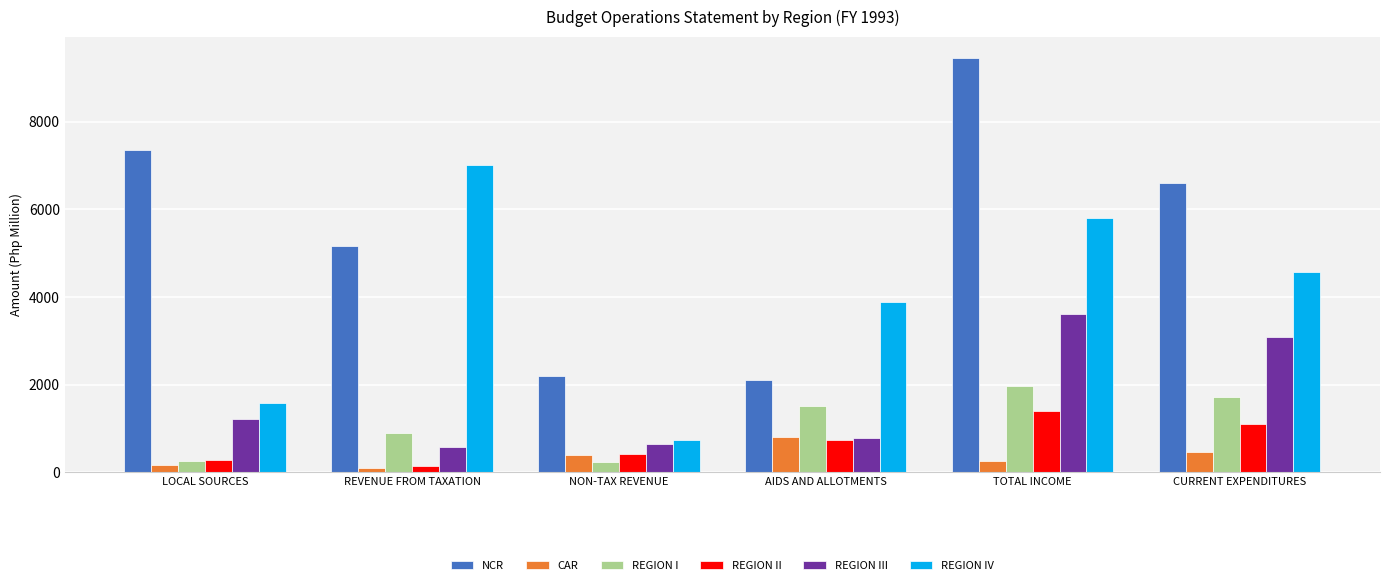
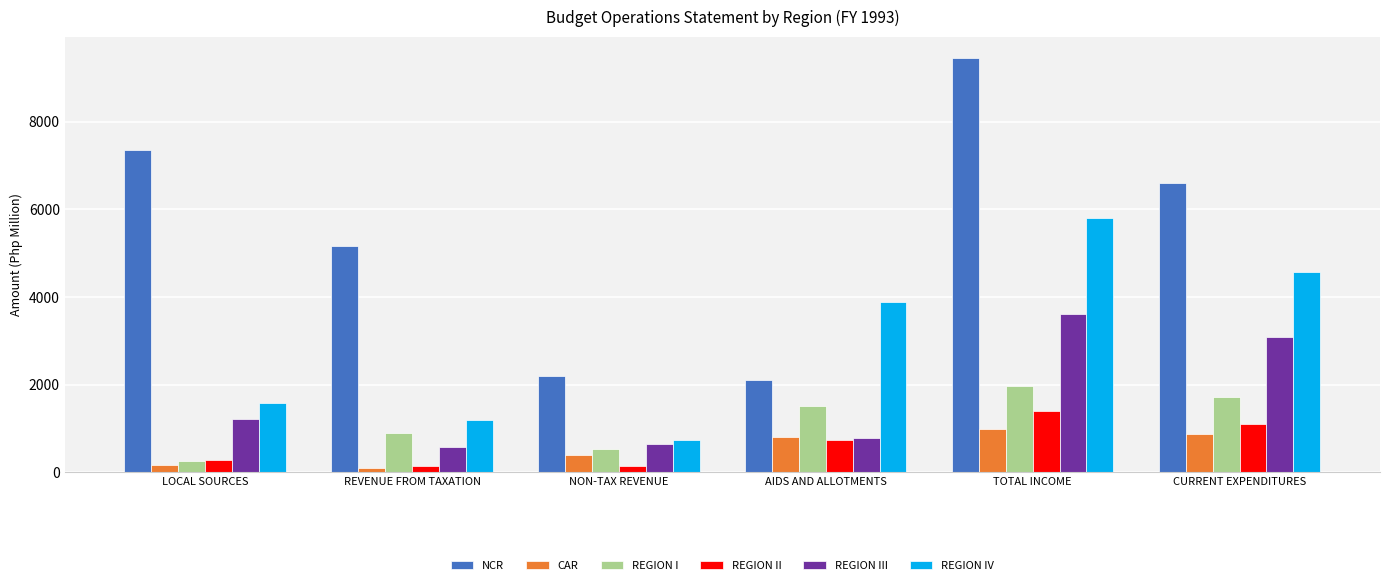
REGION IV, REVENUE FROM TAXATION: 7000 -> 1200
REGION I, NON-TAX REVENUE: 200 -> 500
REGION II, NON-TAX REVENUE: 400 -> 200
CAR, TOTAL INCOME: 300 -> 1000
CAR, CURRENT EXPENDITURES: 500 -> 900
